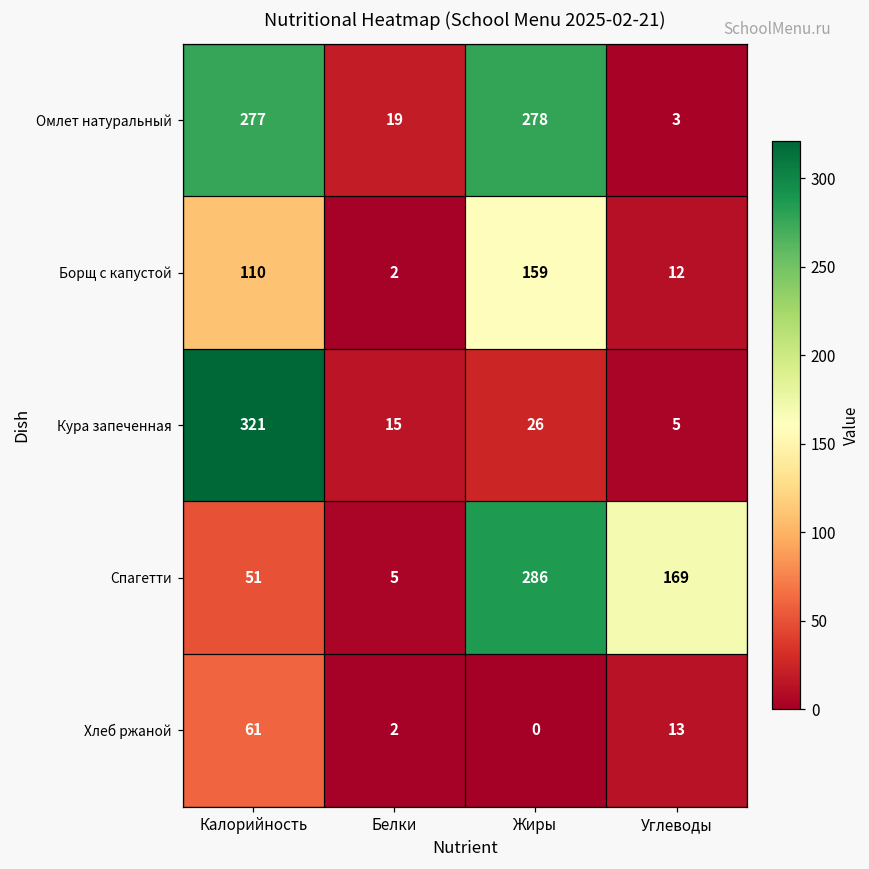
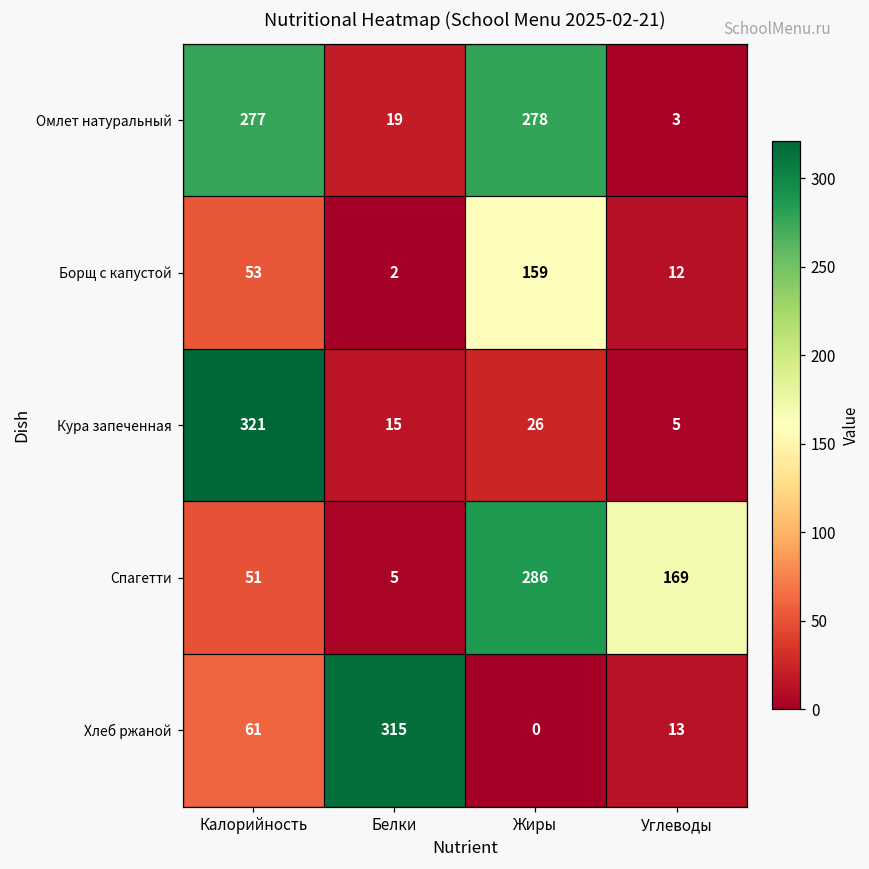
Борщ с капустой, Калорийность: 110 -> 53
Хлеб ржаной, Белки: 2 -> 315
